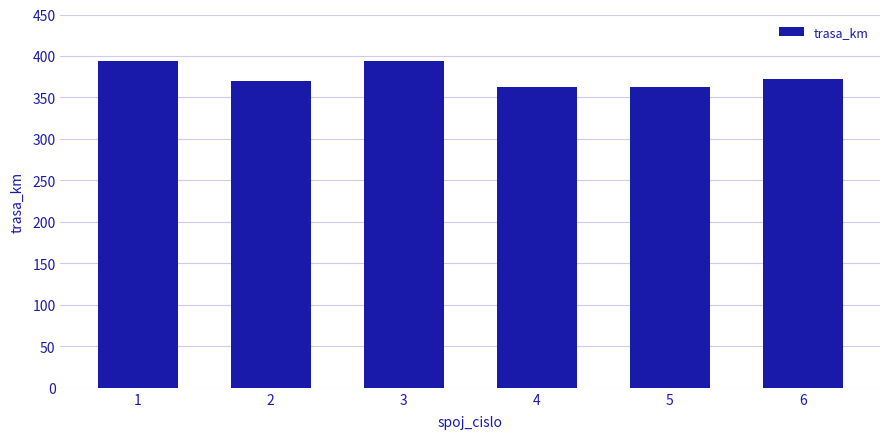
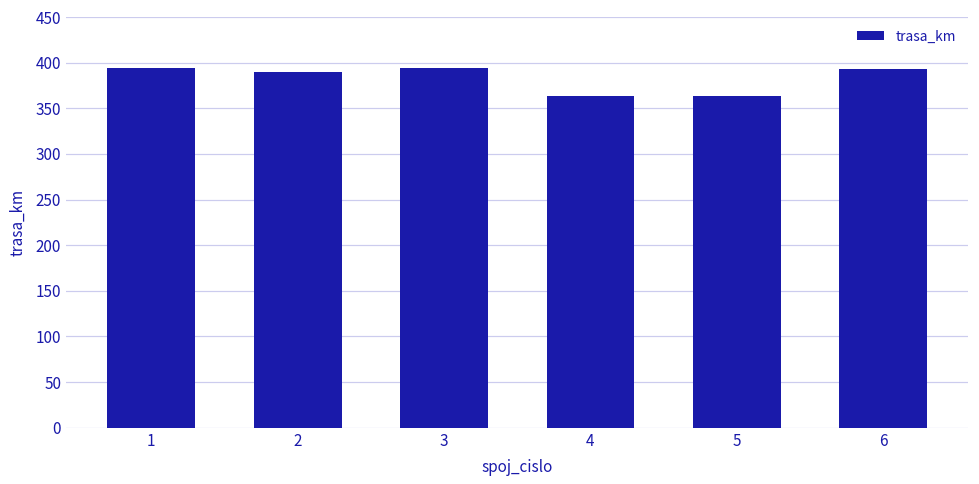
2: 370 -> 390
6: 370 -> 390
